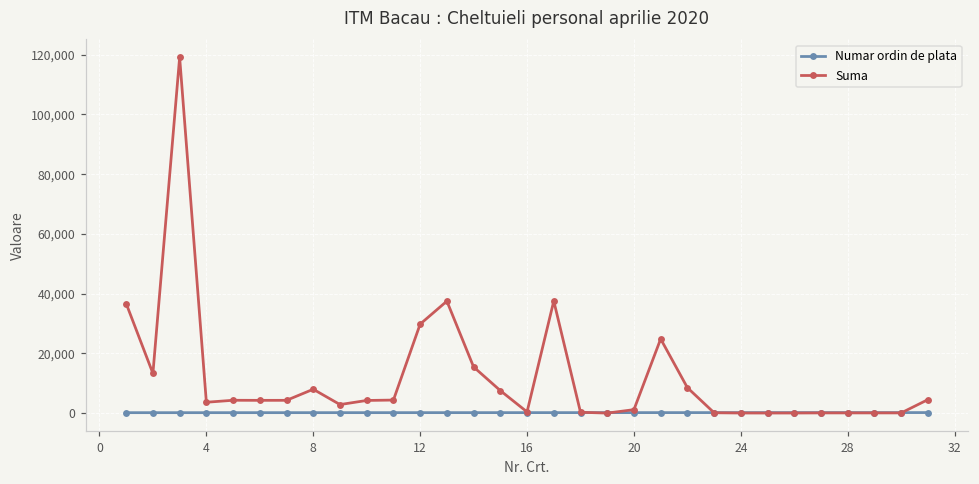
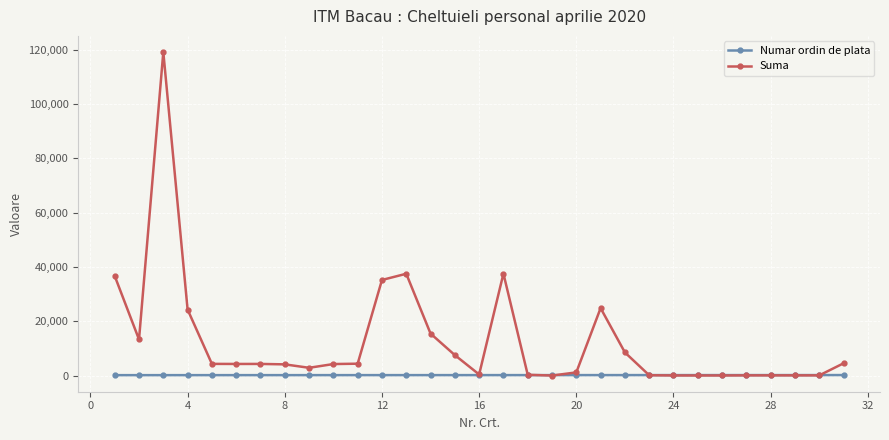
Suma, 4: 4,000 -> 24,000
Suma, 8: 8,000 -> 4,000
Suma, 12: 30,000 -> 35,000
